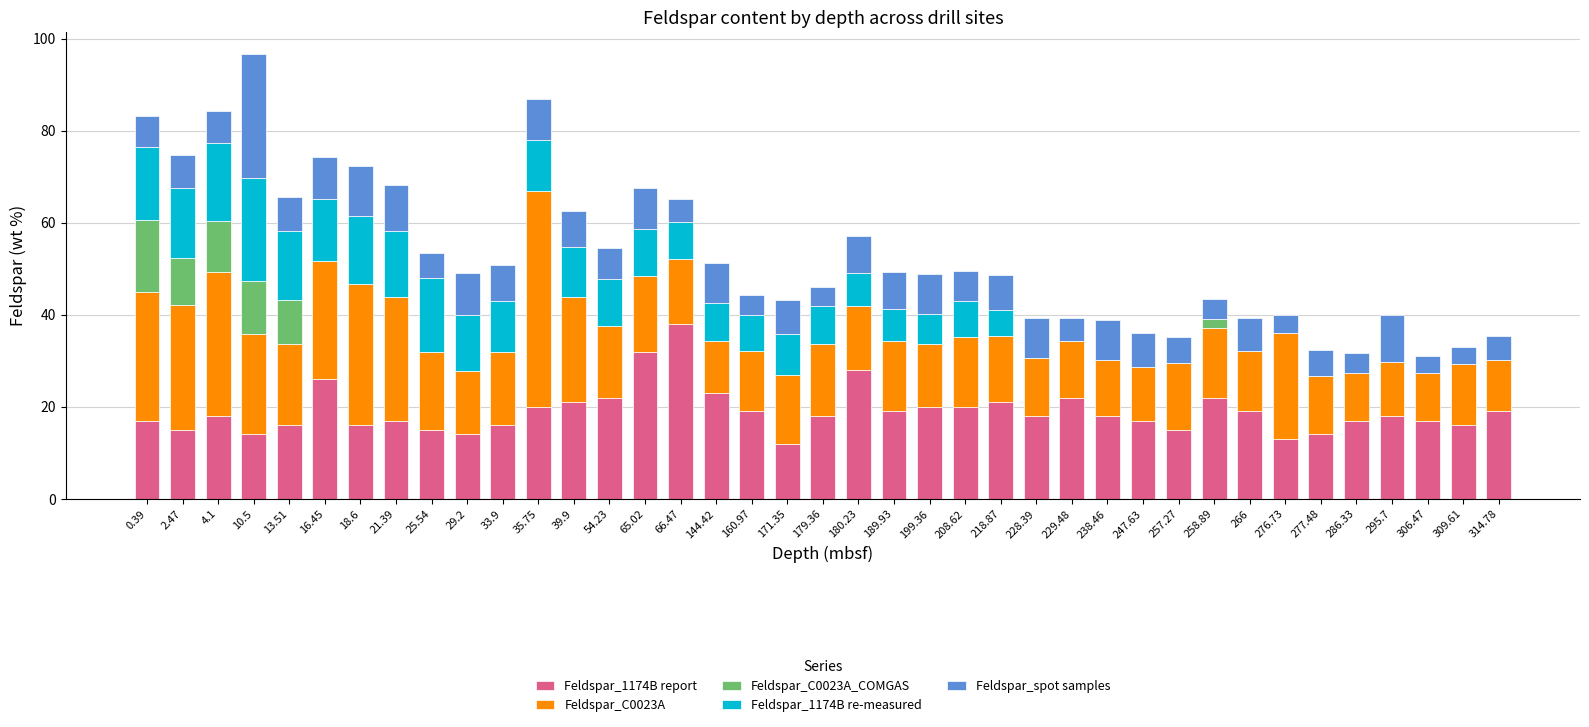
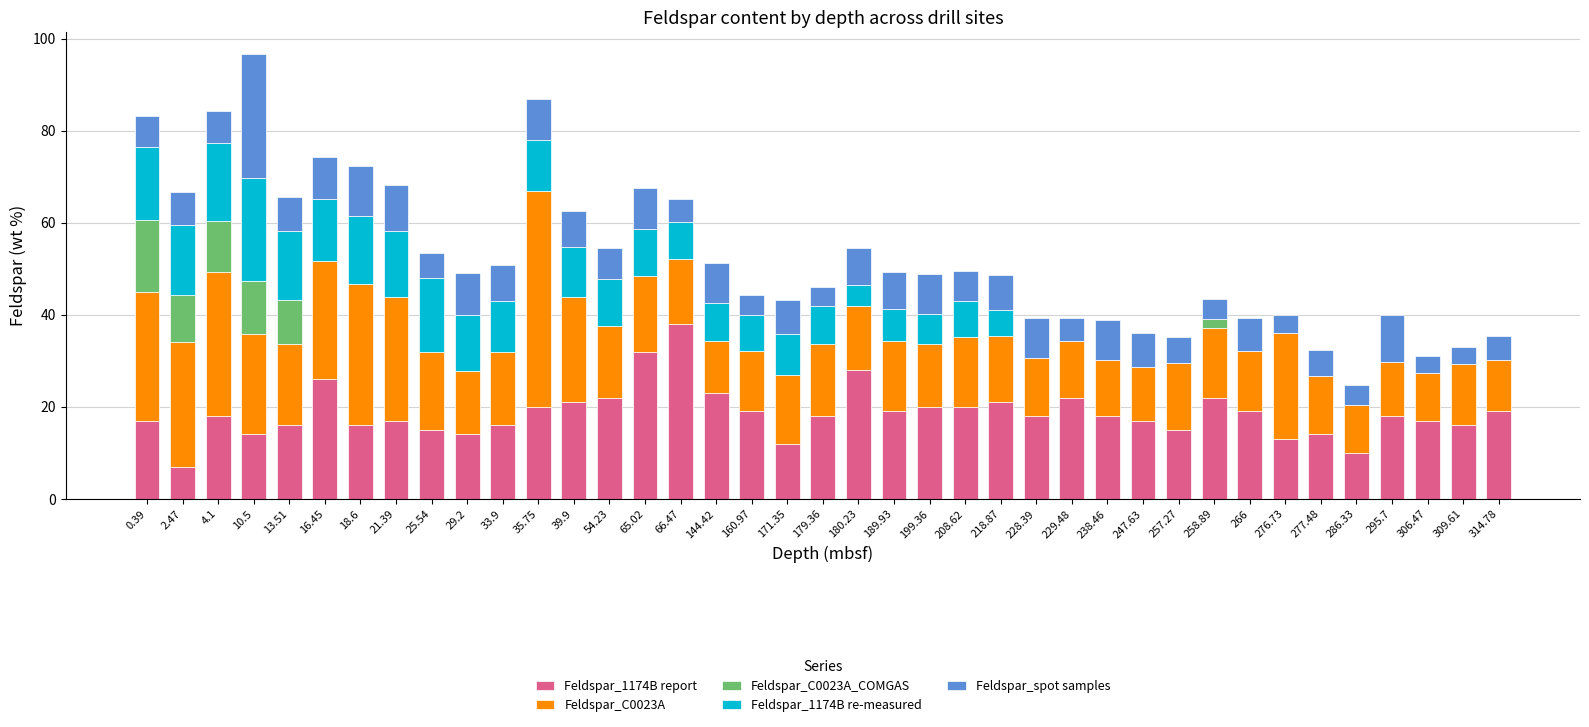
Feldspar_1174B report, 2.47: 15 -> 7
Feldspar_1174B re-measured, 180.23: 7 -> 4
Feldspar_1174B report, 286.33: 17 -> 10
